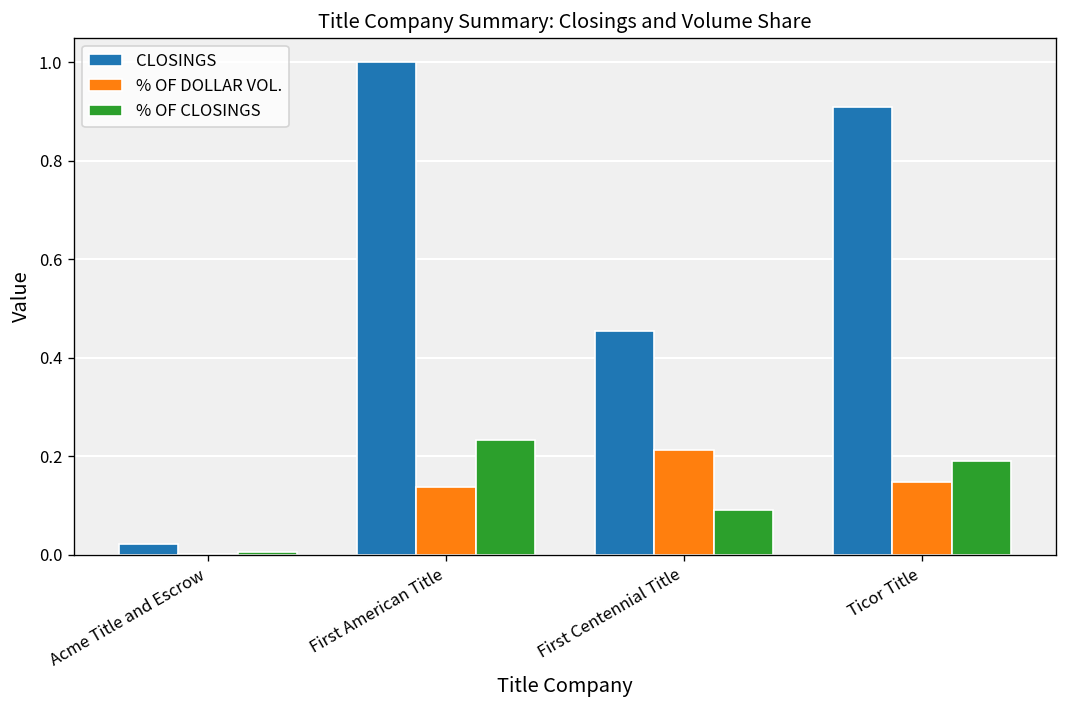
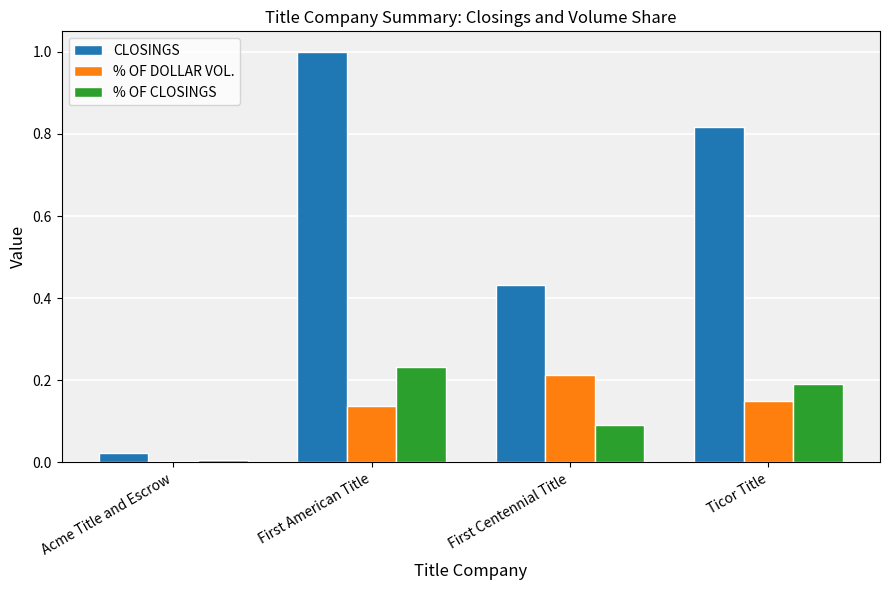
CLOSINGS, First Centennial Title: 0.45 -> 0.43
CLOSINGS, Ticor Title: 0.91 -> 0.82
